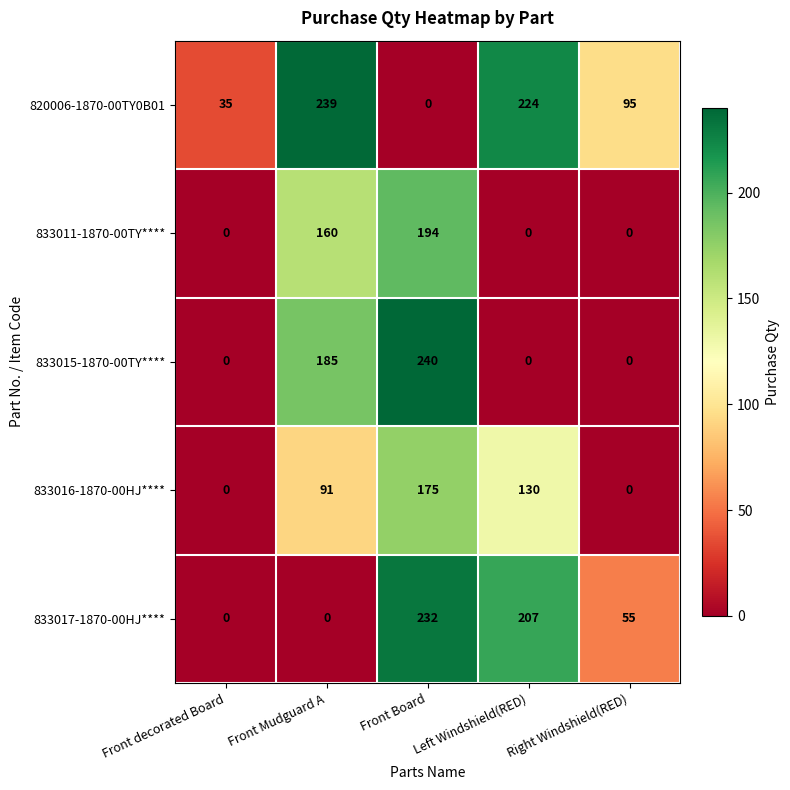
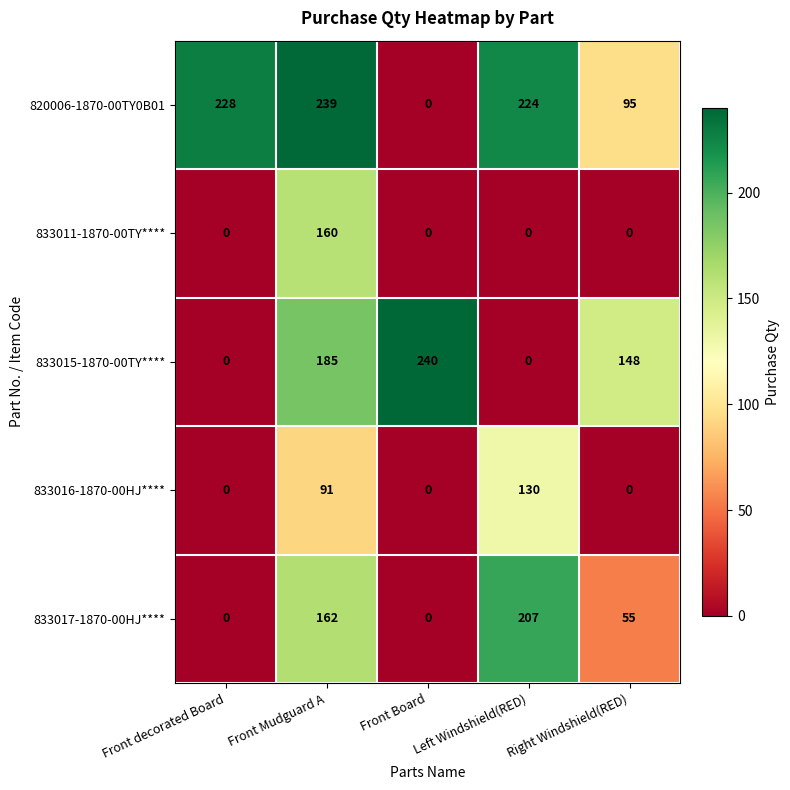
820006-1870-00TY0B01, Front decorated Board: 35 -> 228
833011-1870-00TY****, Front Board: 194 -> 0
833015-1870-00TY****, Right Windshield(RED): 0 -> 148
833016-1870-00HJ****, Front Board: 175 -> 0
833017-1870-00HJ****, Front Mudguard A: 0 -> 162
833017-1870-00HJ****, Front Board: 232 -> 0
